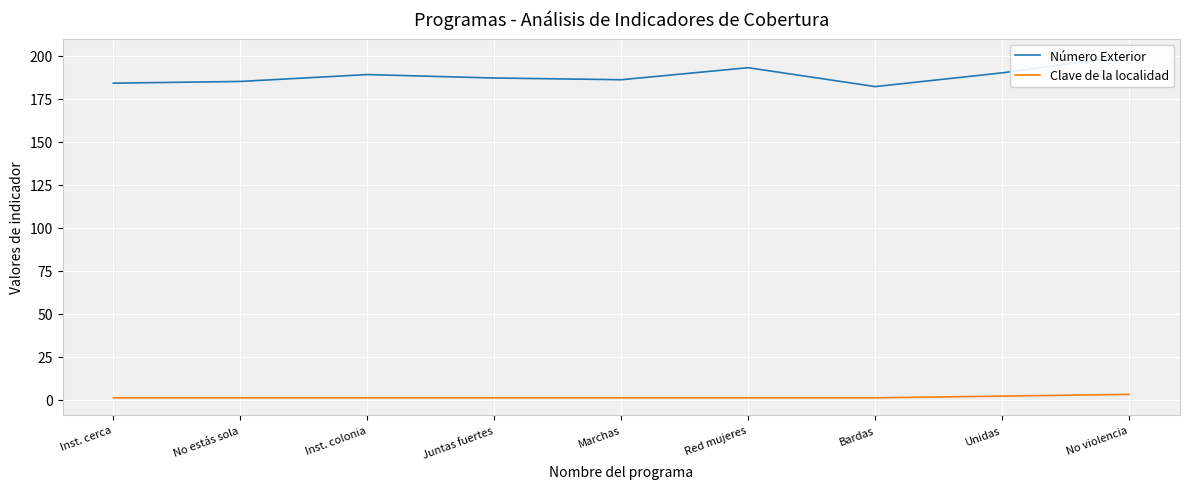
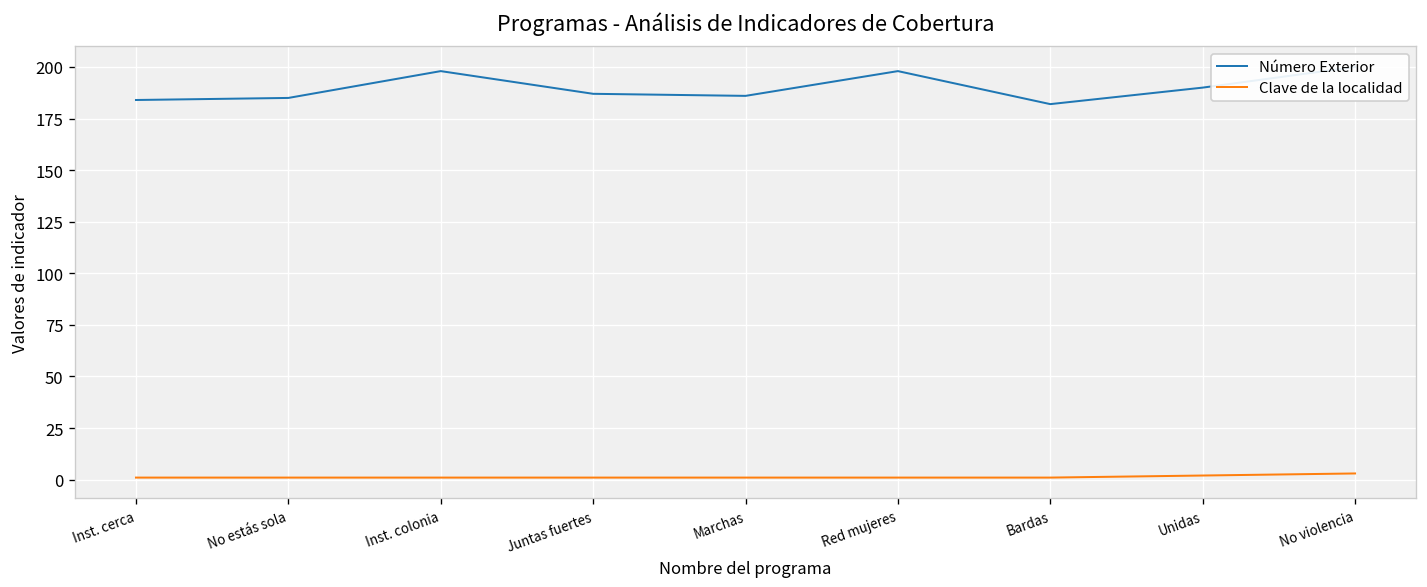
Número Exterior, Inst. colonia: 189 -> 198
Número Exterior, Red mujeres: 193 -> 198
